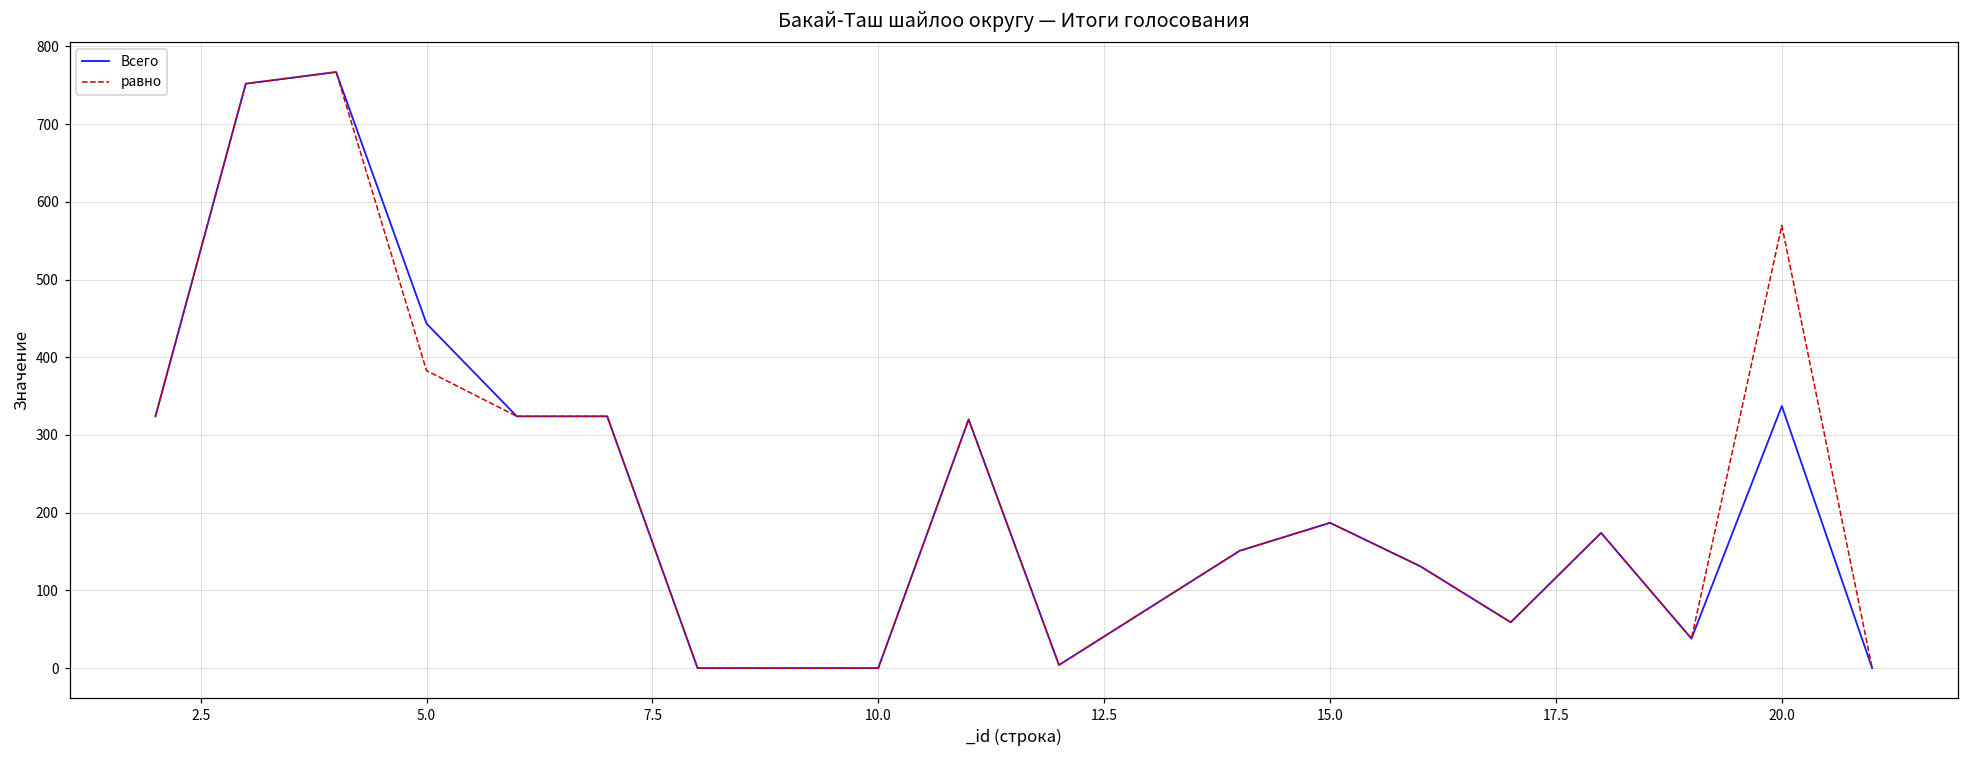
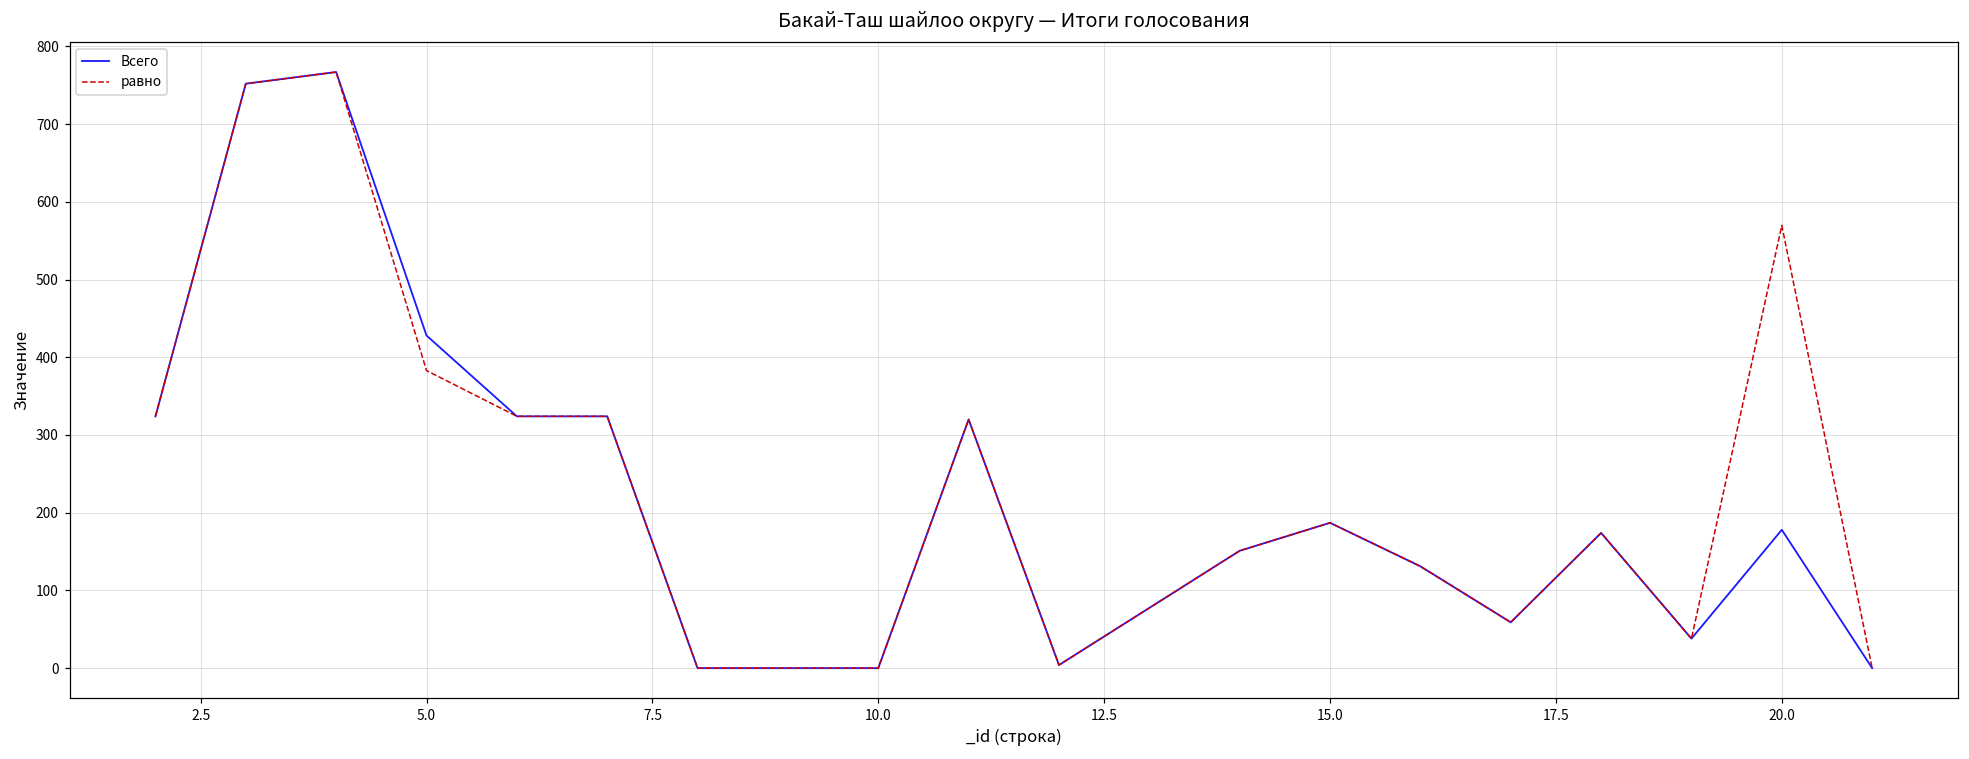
Всего, 5.0: 440 -> 430
Всего, 20.0: 340 -> 180
